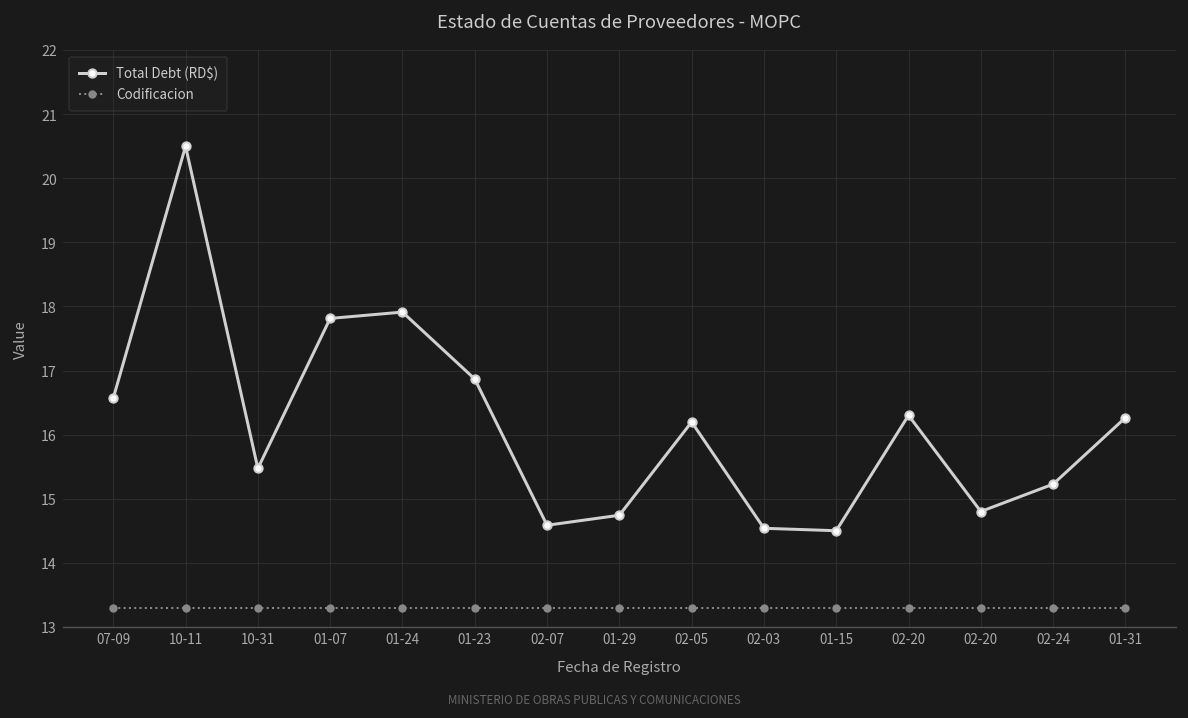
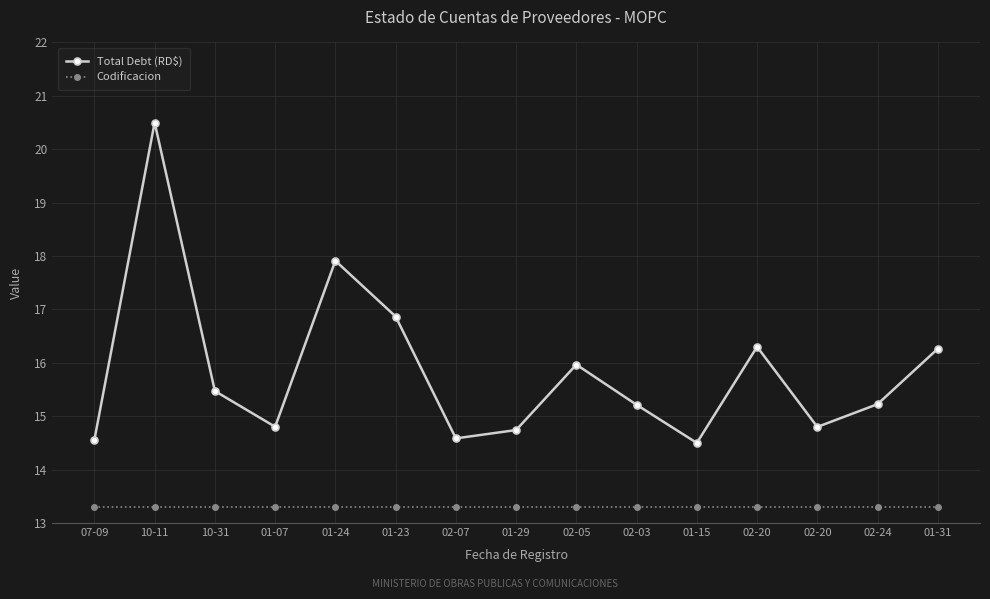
Total Debt (RD$), 07-09: 16.6 -> 14.6
Total Debt (RD$), 01-07: 17.8 -> 14.8
Total Debt (RD$), 02-05: 16.2 -> 16.0
Total Debt (RD$), 02-03: 14.5 -> 15.2
